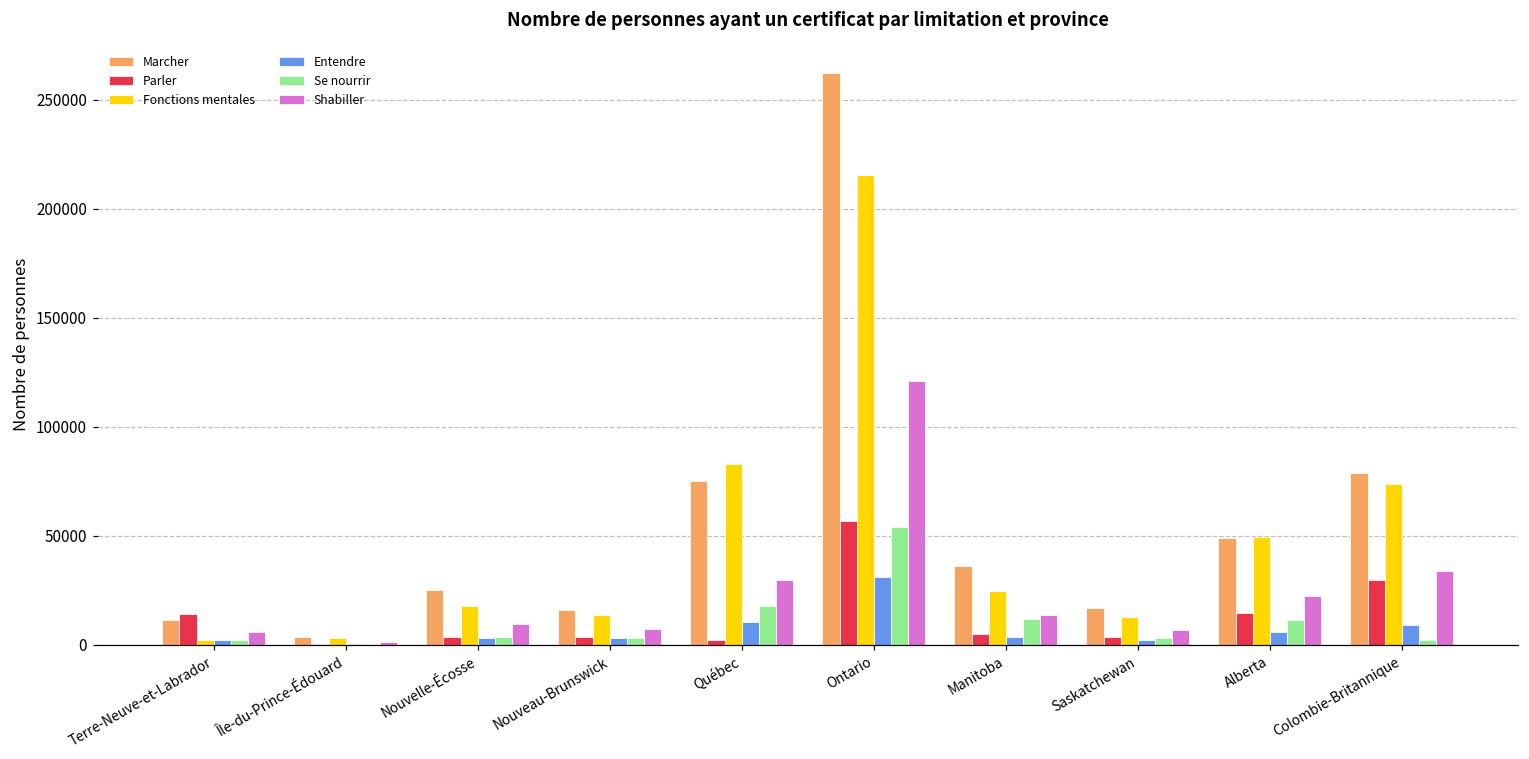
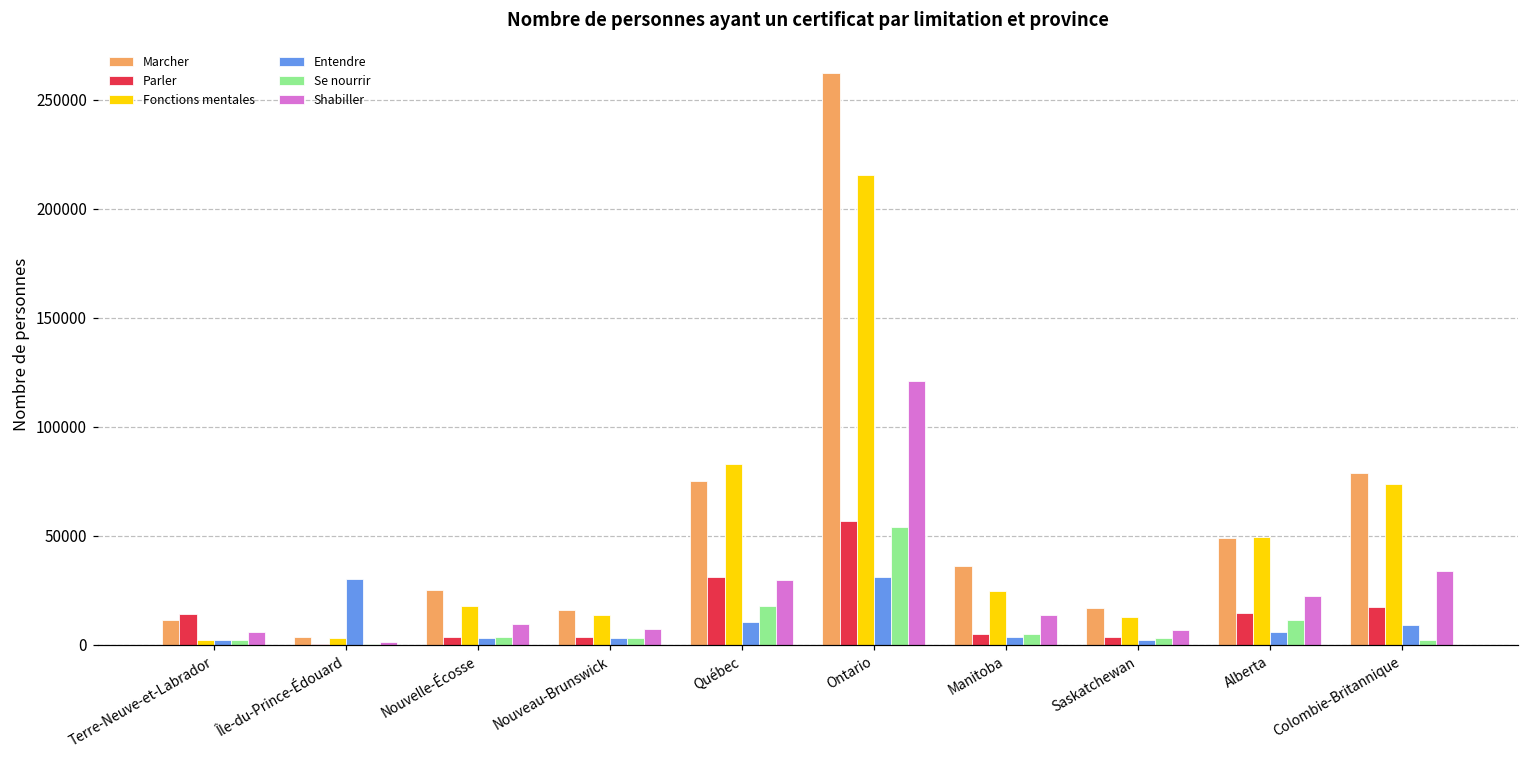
Entendre, Île-du-Prince-Édouard: 0 -> 30000
Parler, Québec: 2000 -> 31000
Se nourrir, Manitoba: 12000 -> 5000
Parler, Colombie-Britannique: 30000 -> 17000
